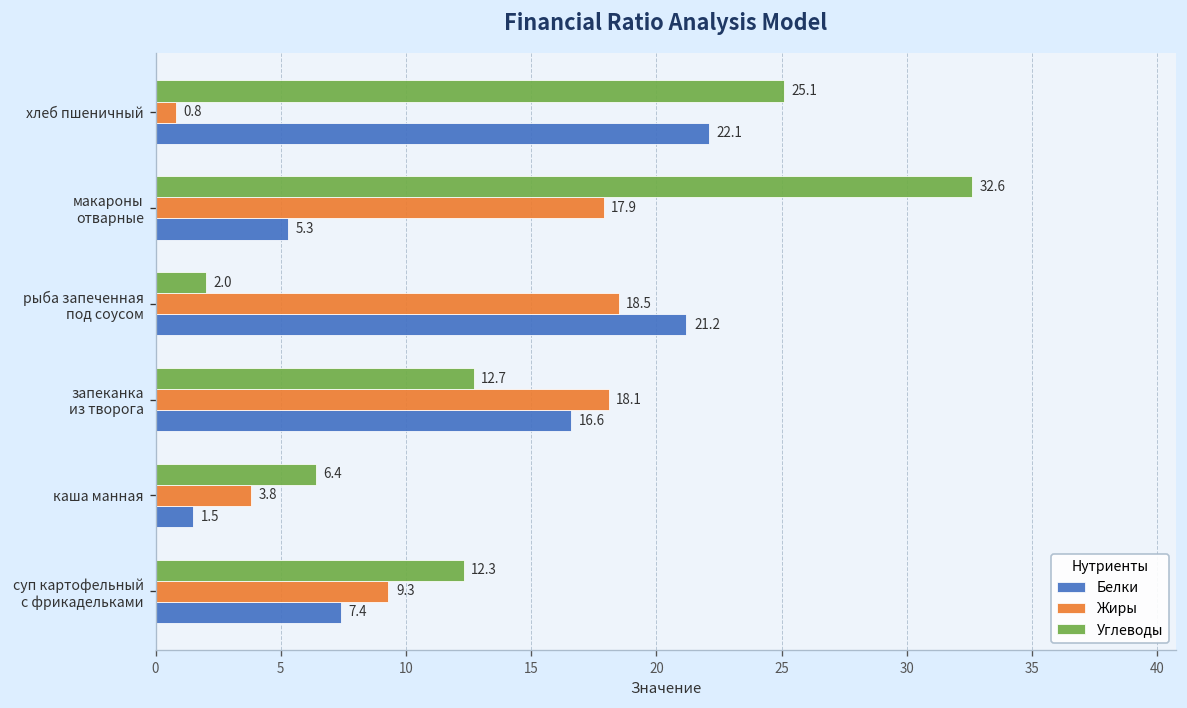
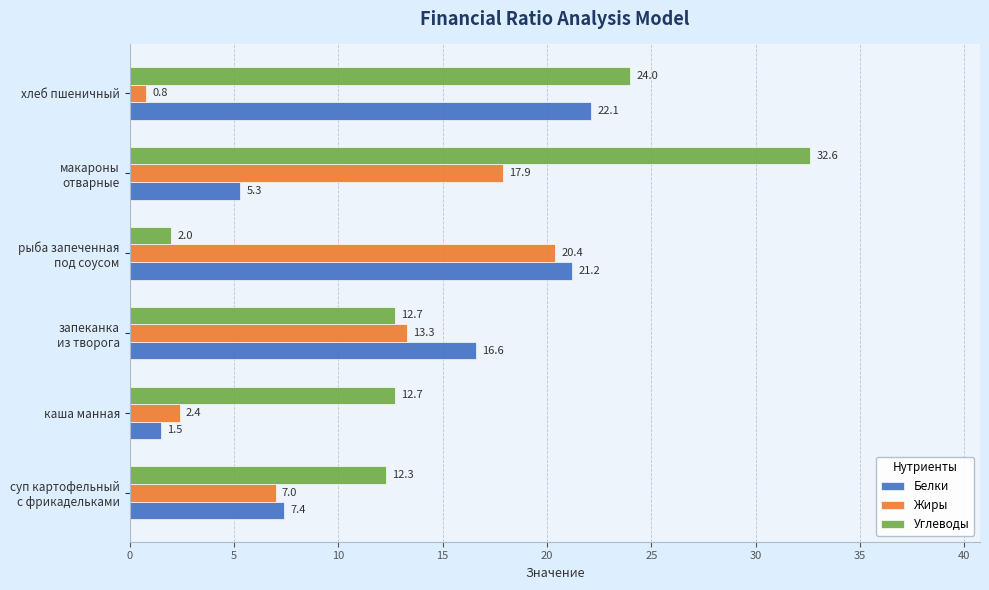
Углеводы, хлеб пшеничный: 25.1 -> 24.0
Жиры, рыба запеченная под соусом: 18.5 -> 20.4
Жиры, запеканка из творога: 18.1 -> 13.3
Углеводы, каша манная: 6.4 -> 12.7
Жиры, каша манная: 3.8 -> 2.4
Жиры, суп картофельный с фрикадельками: 9.3 -> 7.0
